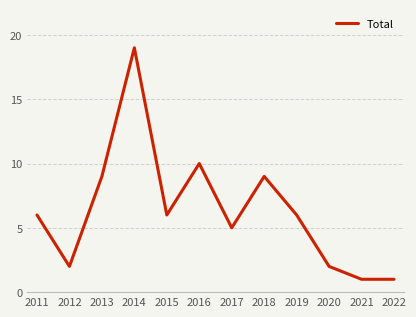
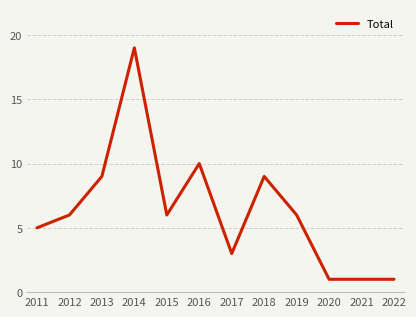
2011: 6 -> 5
2012: 2 -> 6
2017: 5 -> 3
2020: 2 -> 1
